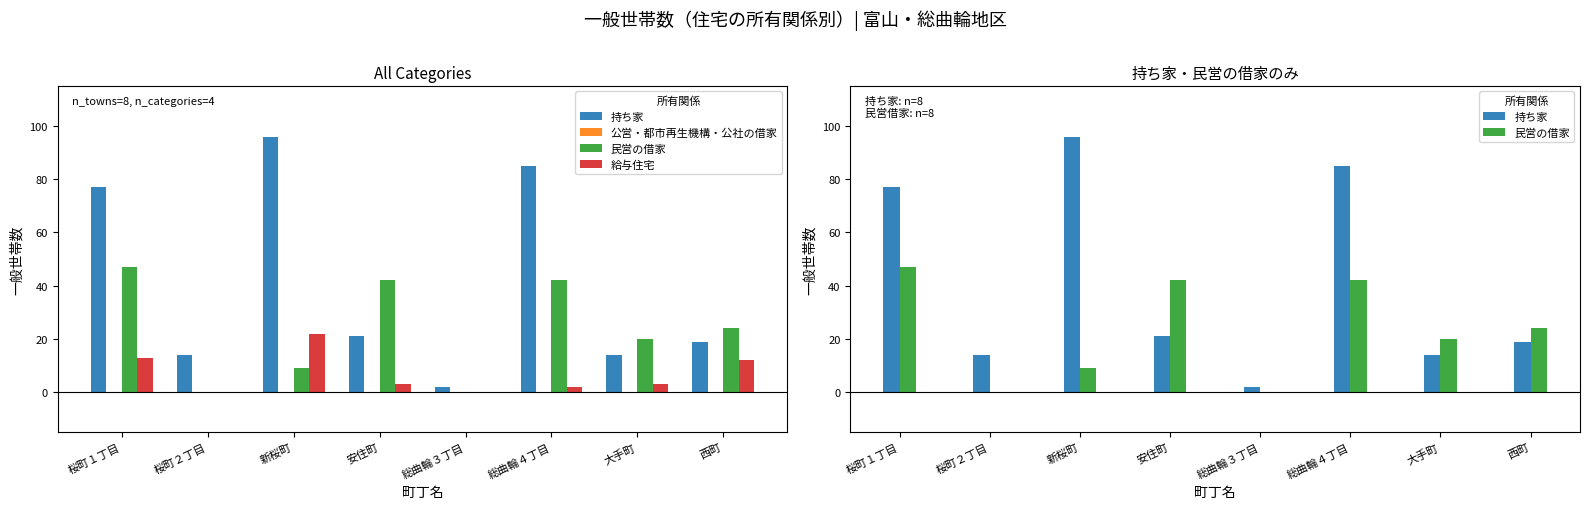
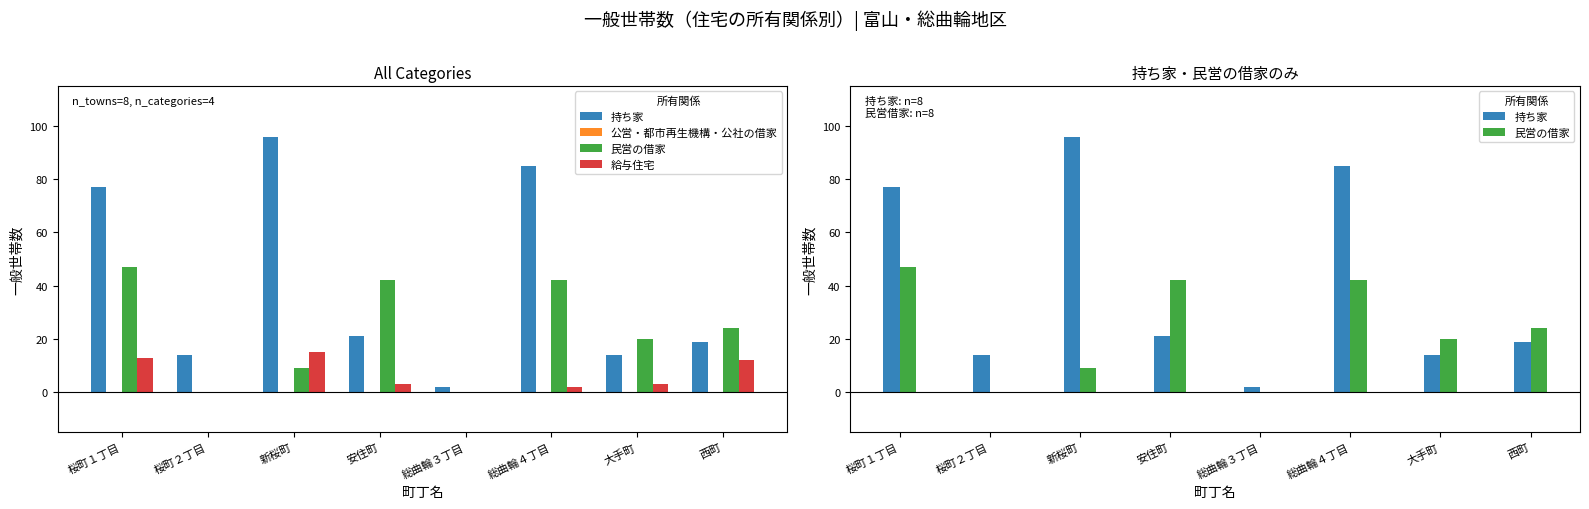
All Categories, 給与住宅, 新桜町: 22 -> 15
